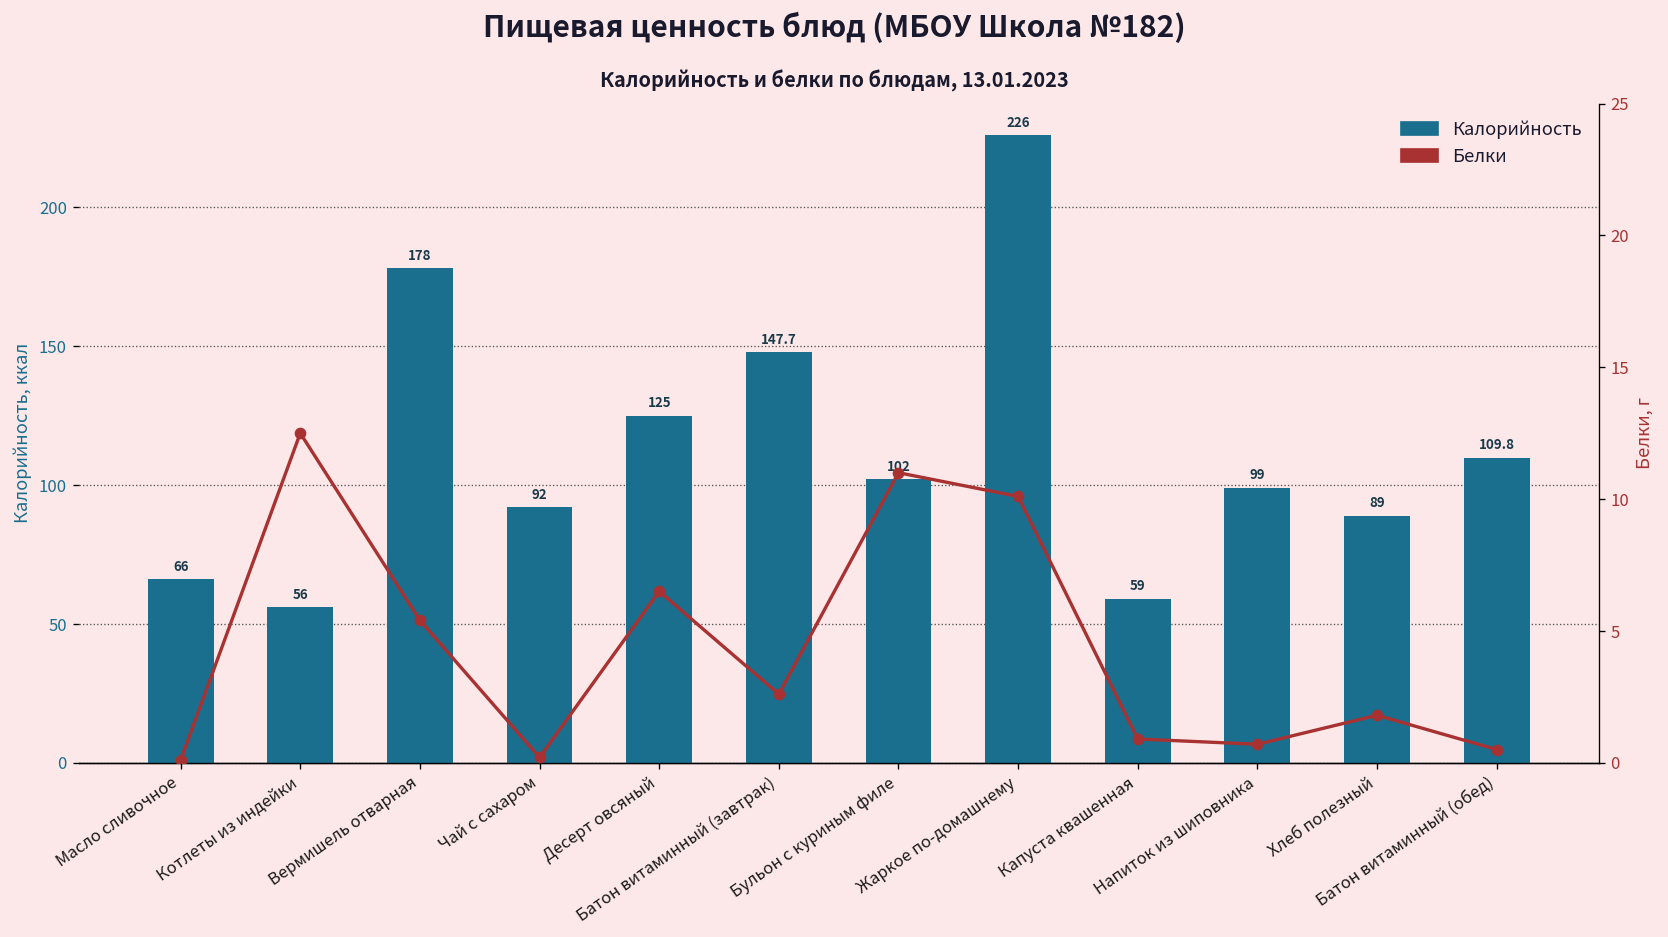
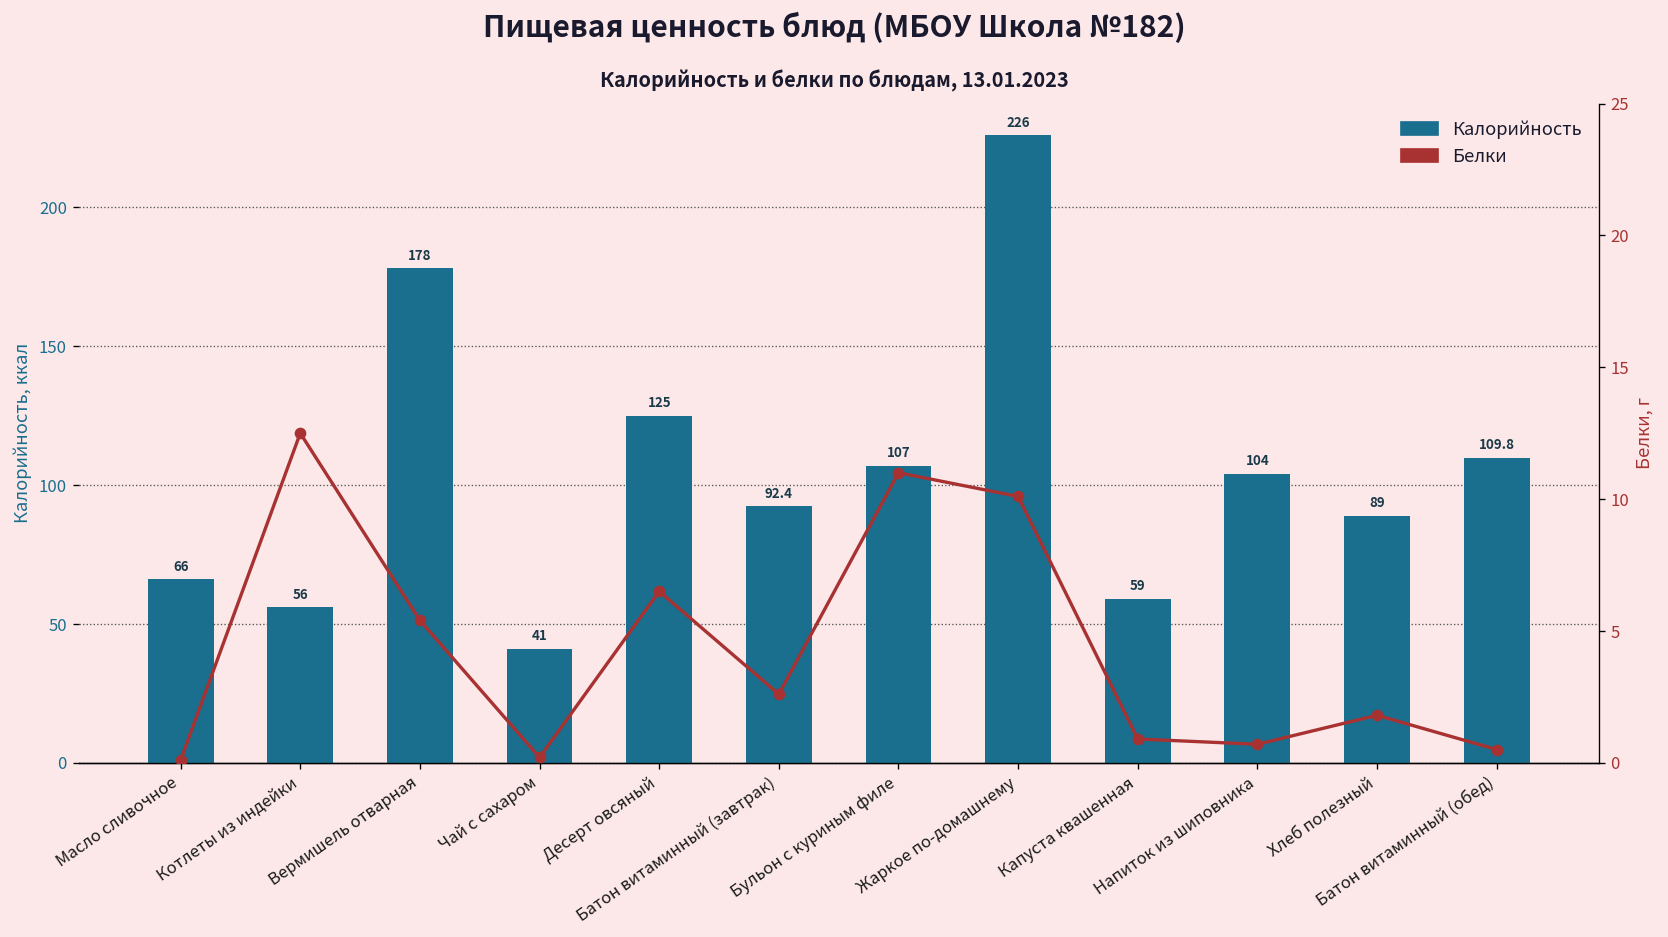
Калорийность, Чай с сахаром: 92 -> 41
Калорийность, Батон витаминный (завтрак): 147.7 -> 92.4
Калорийность, Бульон с куриным филе: 102 -> 107
Калорийность, Напиток из шиповника: 99 -> 104
